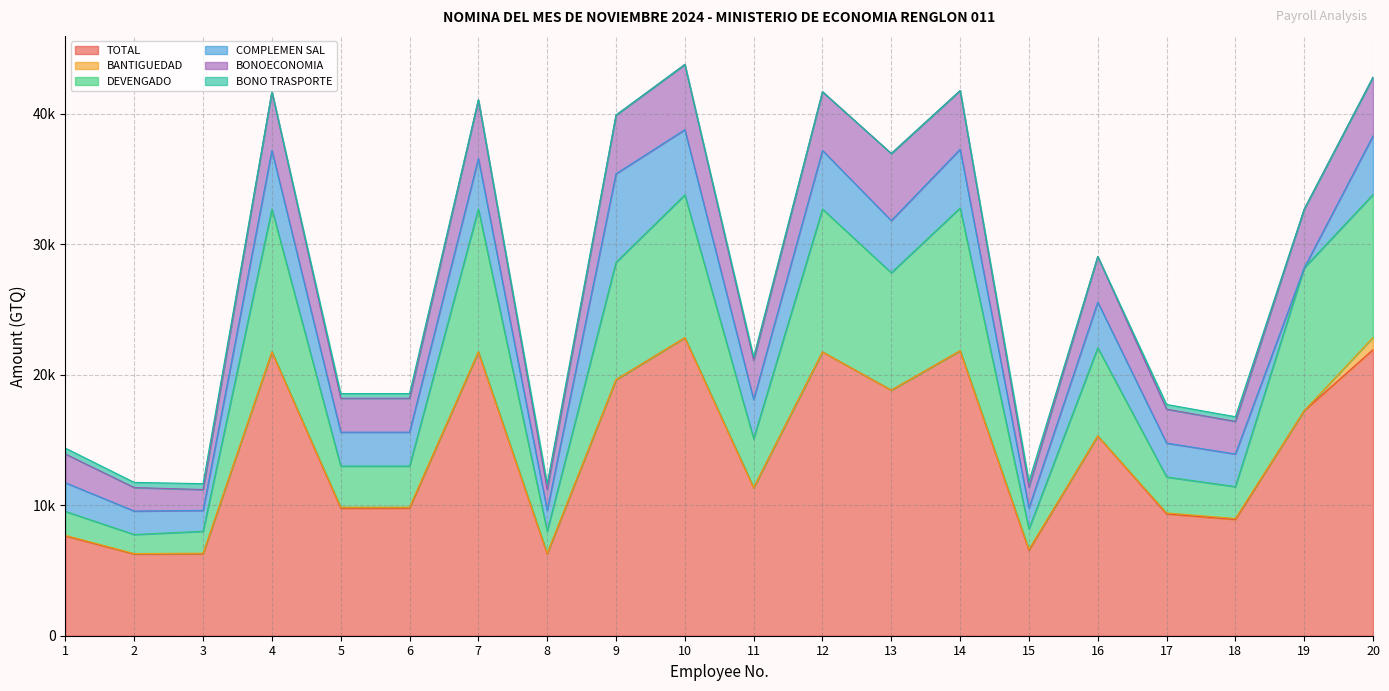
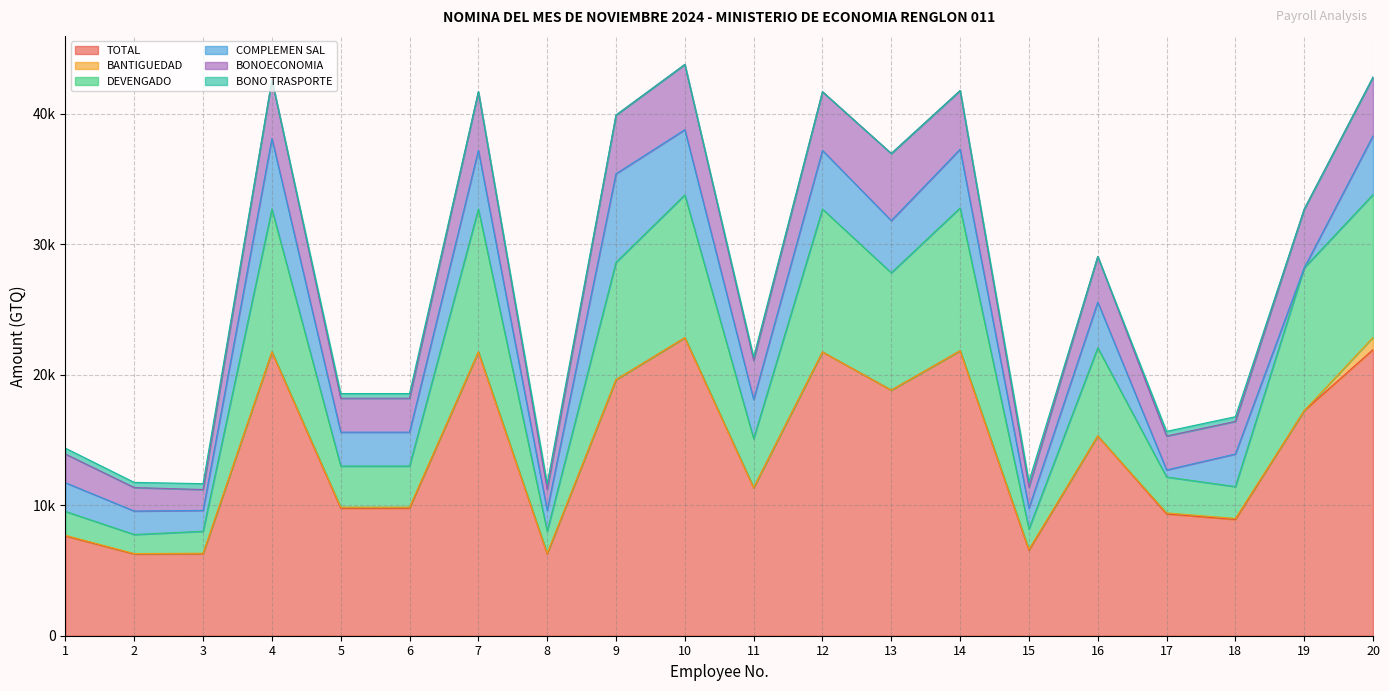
COMPLEMEN SAL, 4: 4500 -> 5400
COMPLEMEN SAL, 7: 3900 -> 4500
COMPLEMEN SAL, 17: 2600 -> 500
